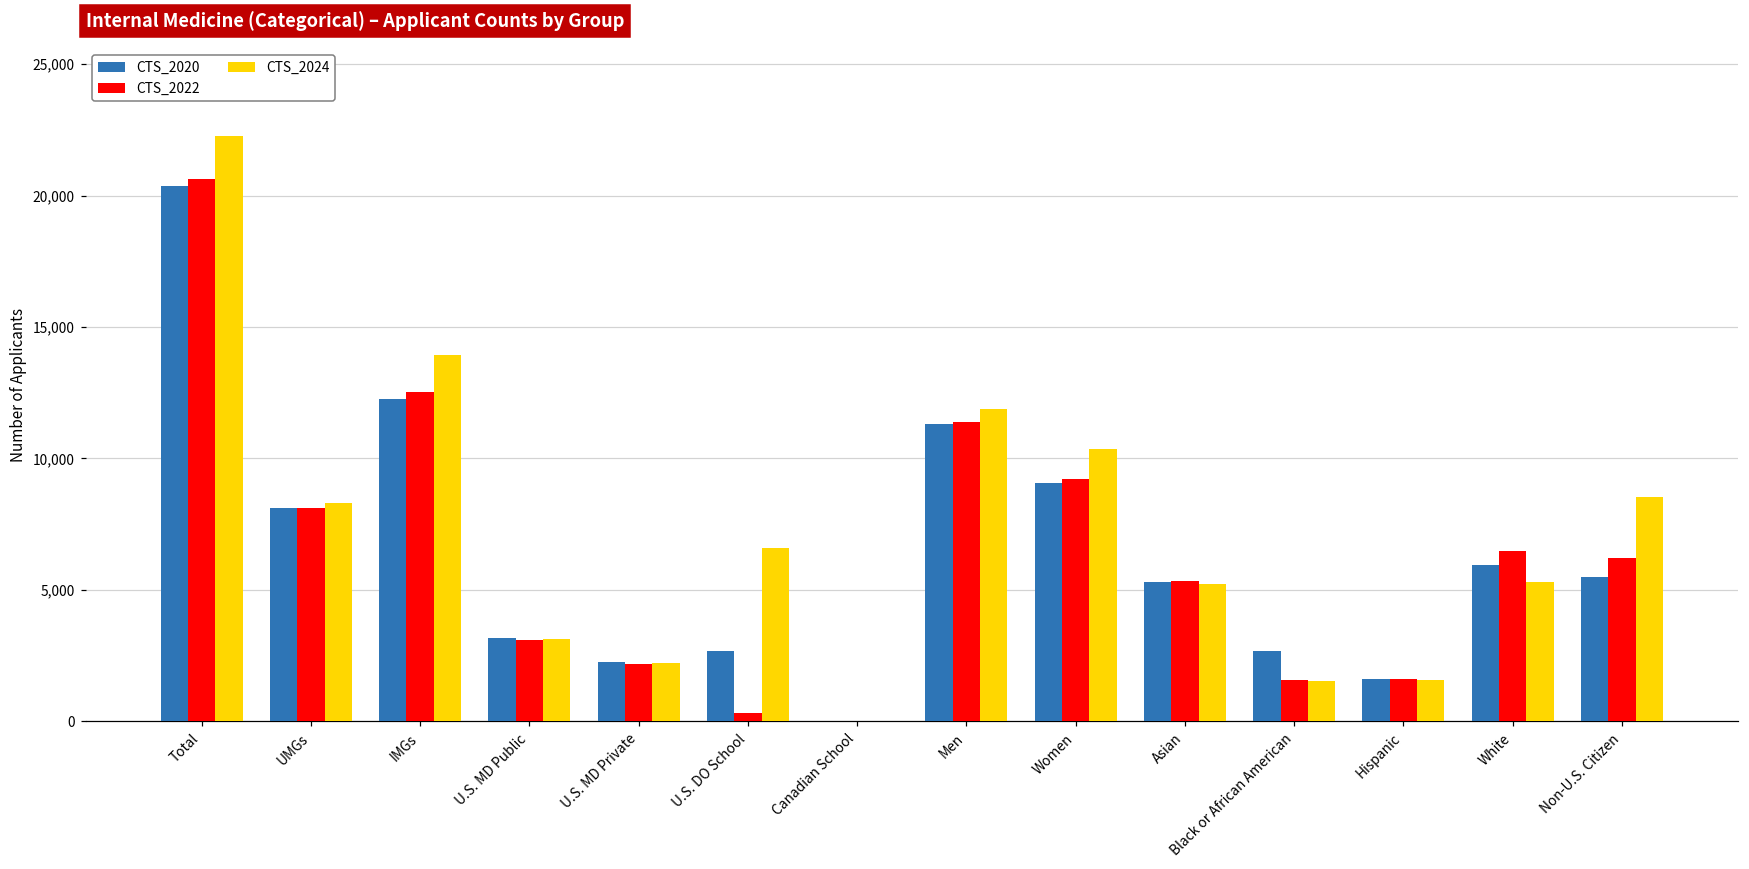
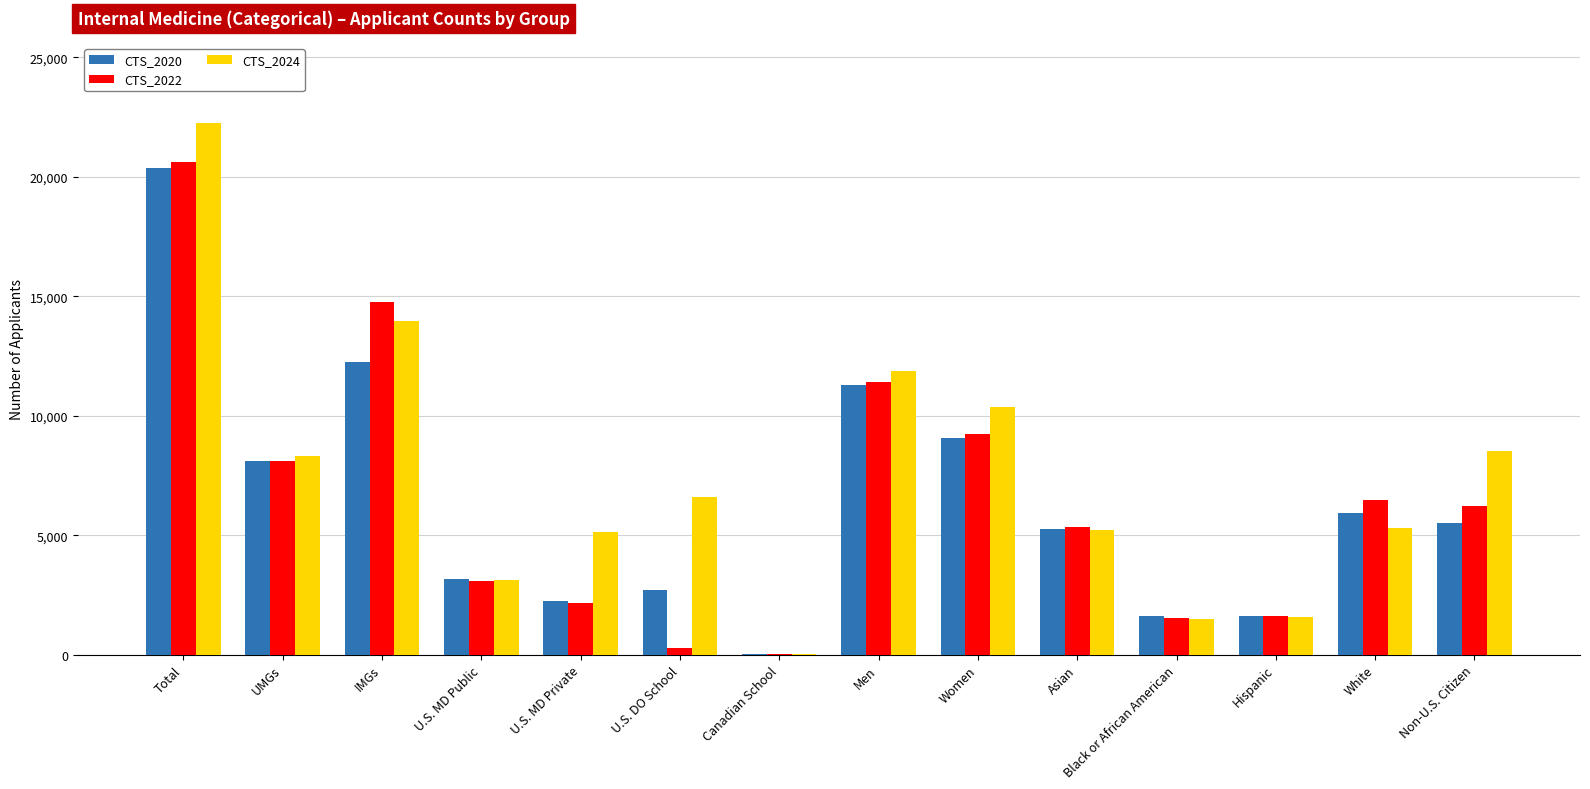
CTS_2022, IMGs: 12,500 -> 14,800
CTS_2024, U.S. MD Private: 2,200 -> 5,200
CTS_2020, Black or African American: 2,700 -> 1,600
